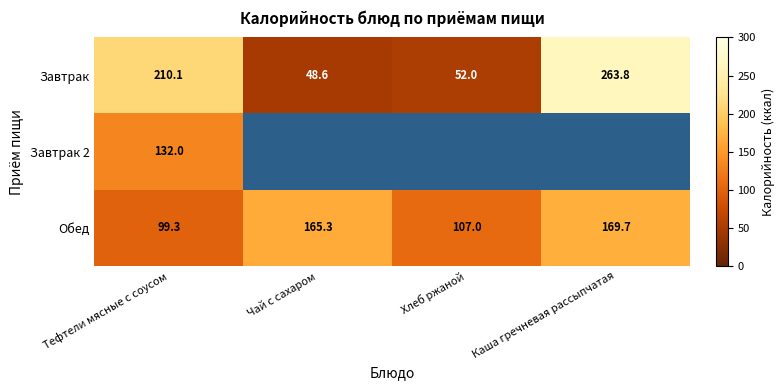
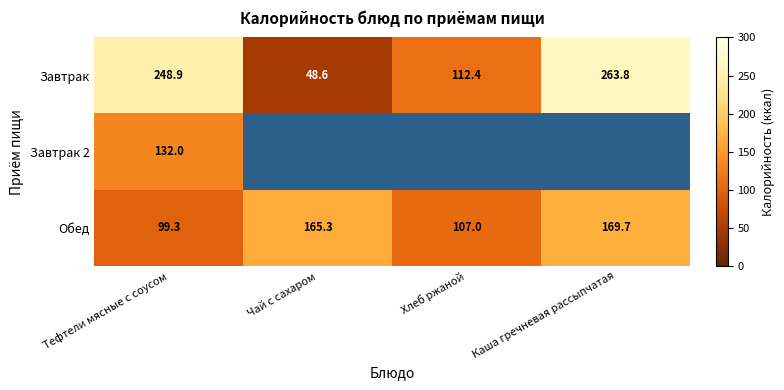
Завтрак, Тефтели мясные с соусом: 210.1 -> 248.9
Завтрак, Хлеб ржаной: 52.0 -> 112.4
